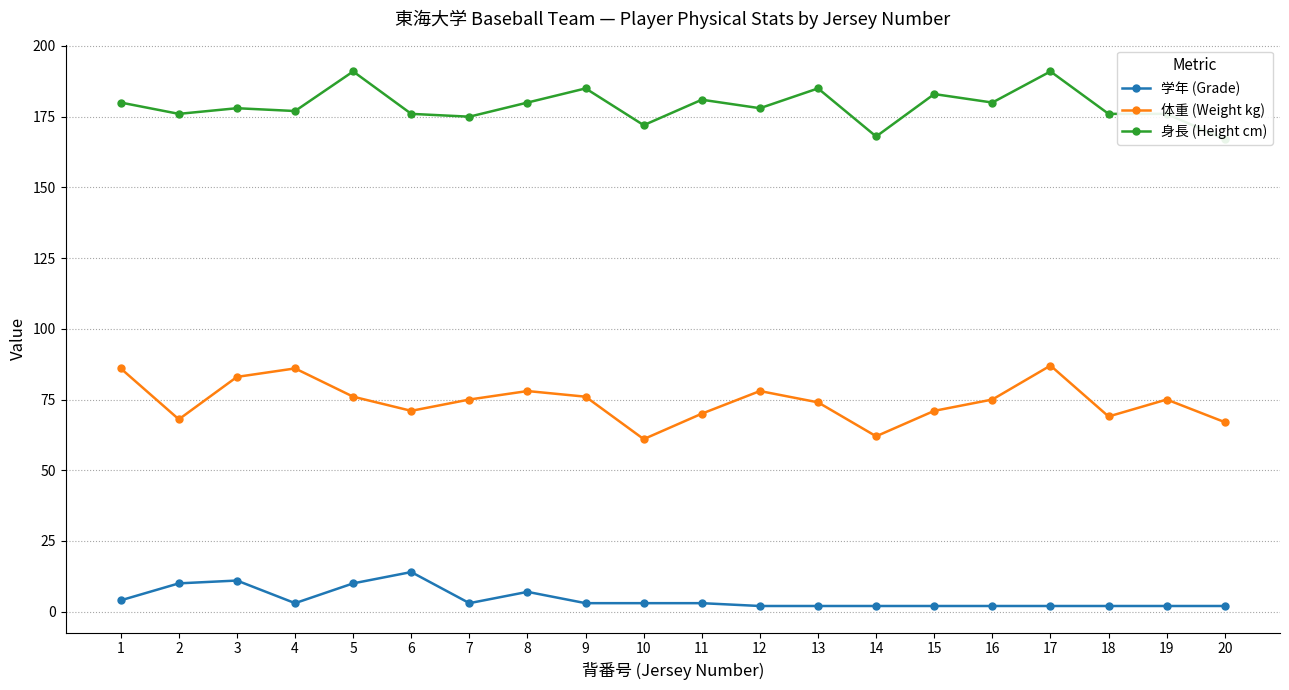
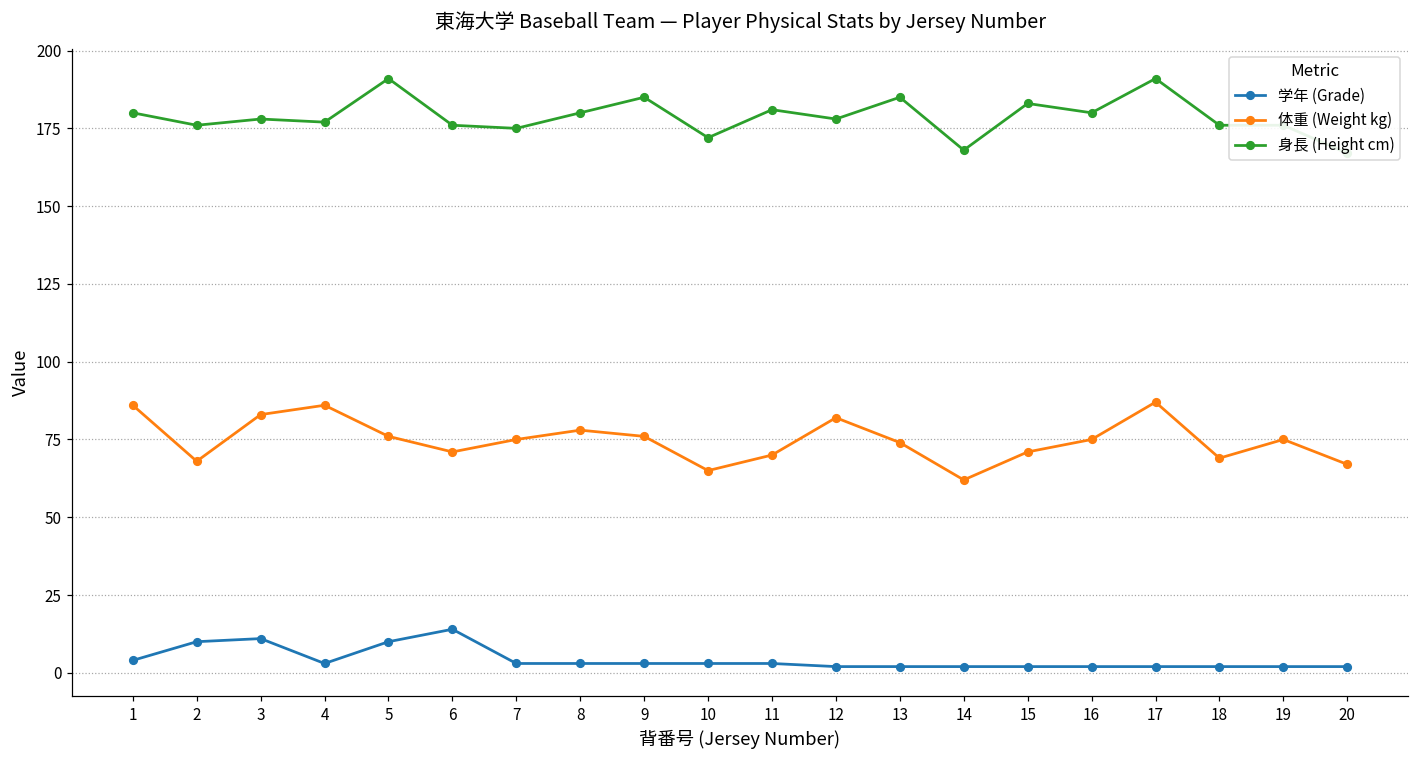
学年 (Grade), 8: 7 -> 3
体重 (Weight kg), 10: 61 -> 65
体重 (Weight kg), 12: 78 -> 82
